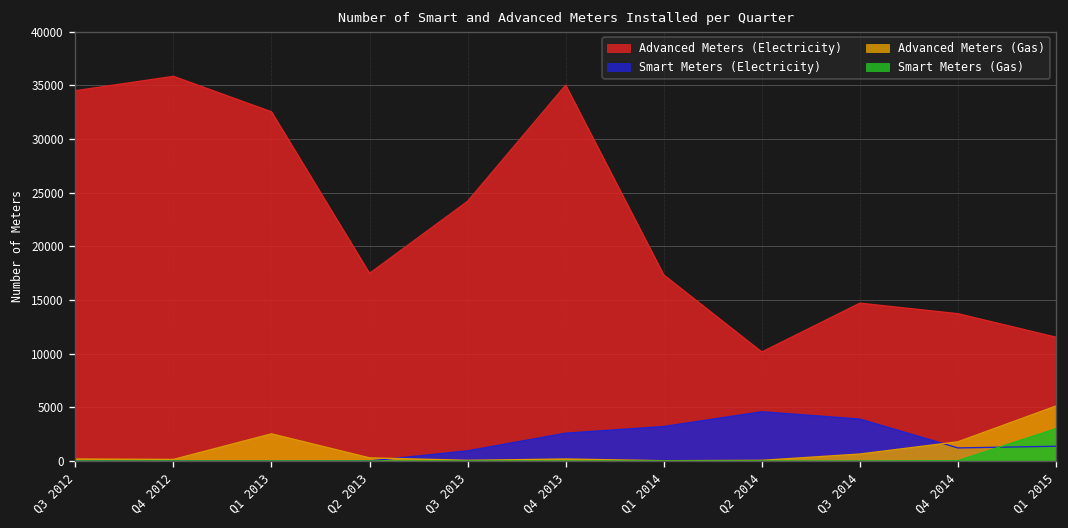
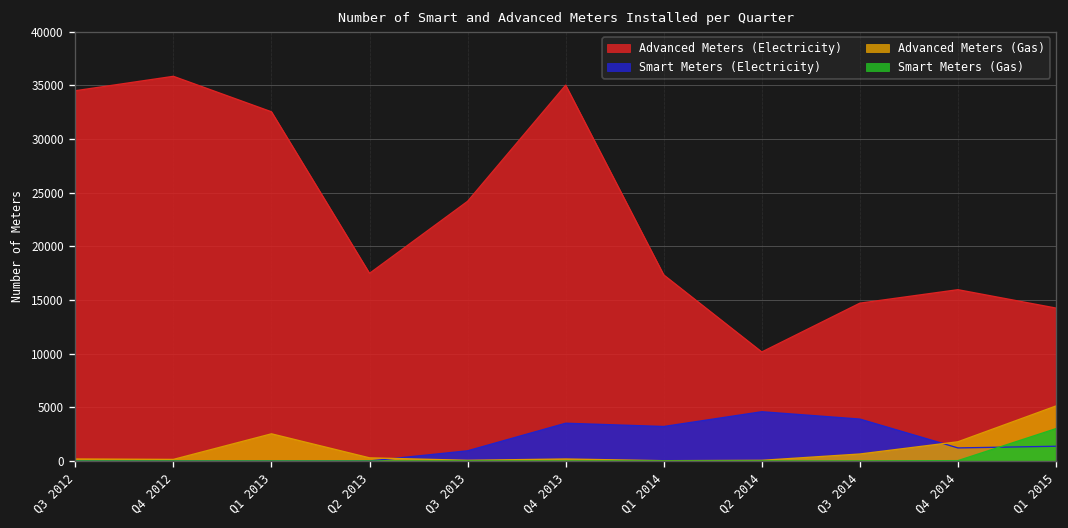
Smart Meters (Electricity), Q4 2013: 3000 -> 4000
Advanced Meters (Electricity), Q4 2014: 14000 -> 16000
Advanced Meters (Electricity), Q1 2015: 12000 -> 14000
